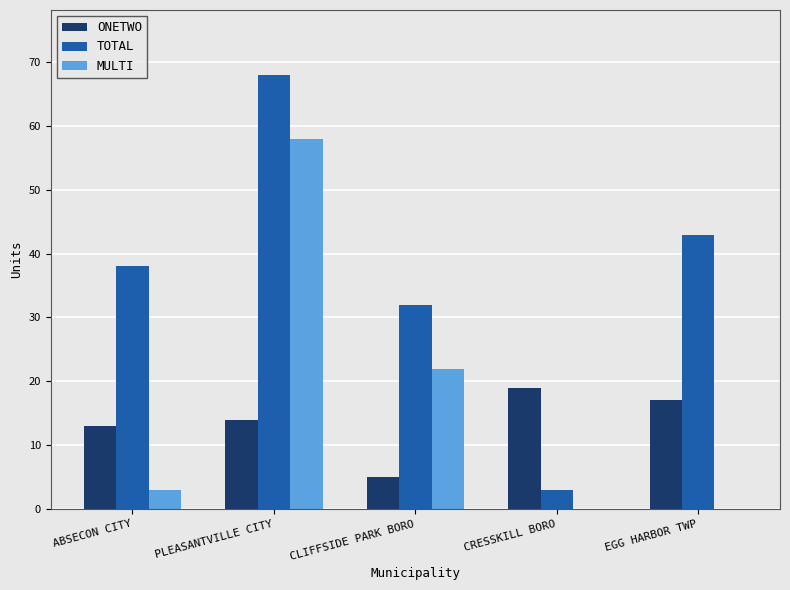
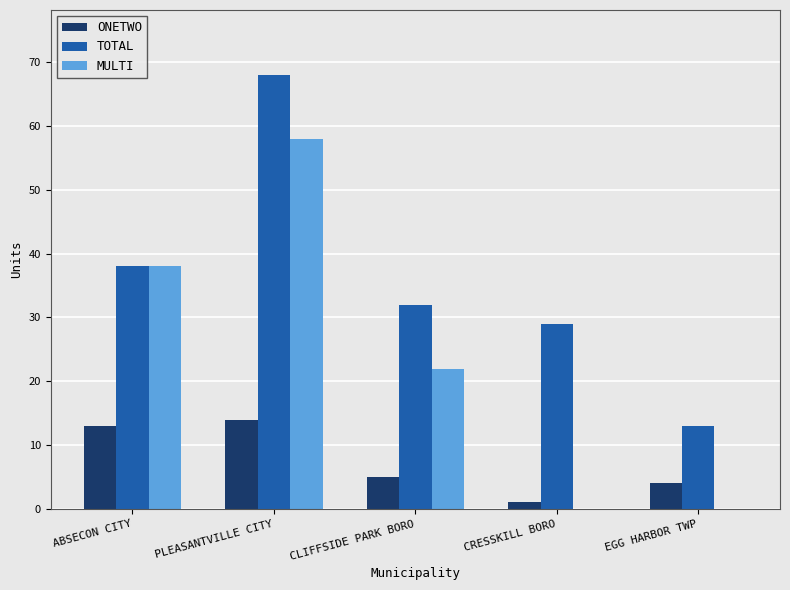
MULTI, ABSECON CITY: 3 -> 38
ONETWO, CRESSKILL BORO: 19 -> 1
TOTAL, CRESSKILL BORO: 3 -> 29
ONETWO, EGG HARBOR TWP: 17 -> 4
TOTAL, EGG HARBOR TWP: 43 -> 13
